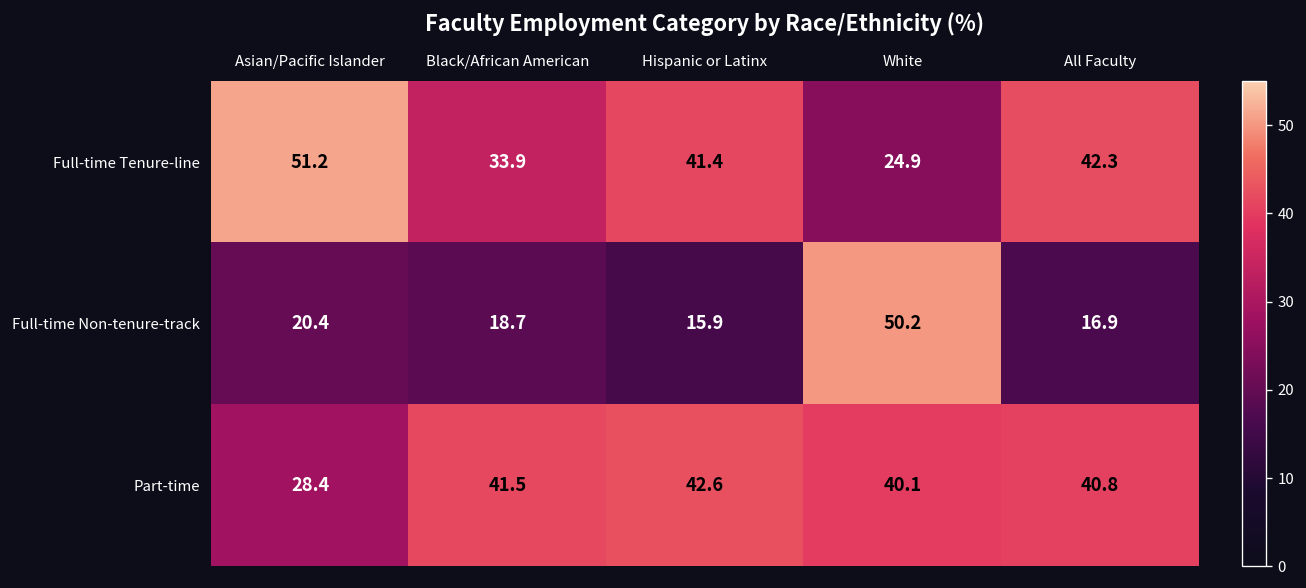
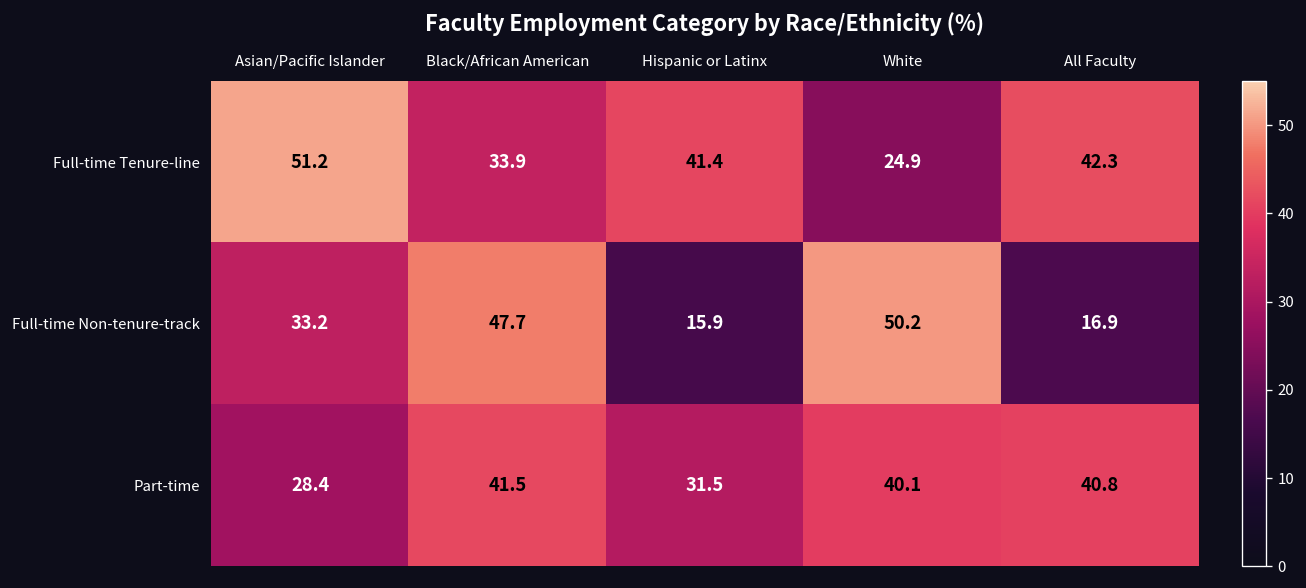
Full-time Non-tenure-track, Asian/Pacific Islander: 20.4 -> 33.2
Full-time Non-tenure-track, Black/African American: 18.7 -> 47.7
Part-time, Hispanic or Latinx: 42.6 -> 31.5
